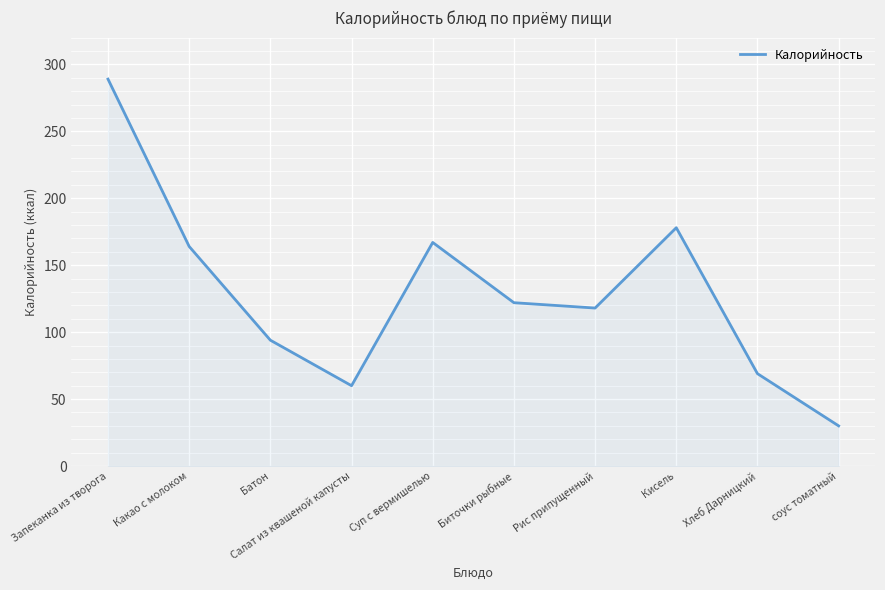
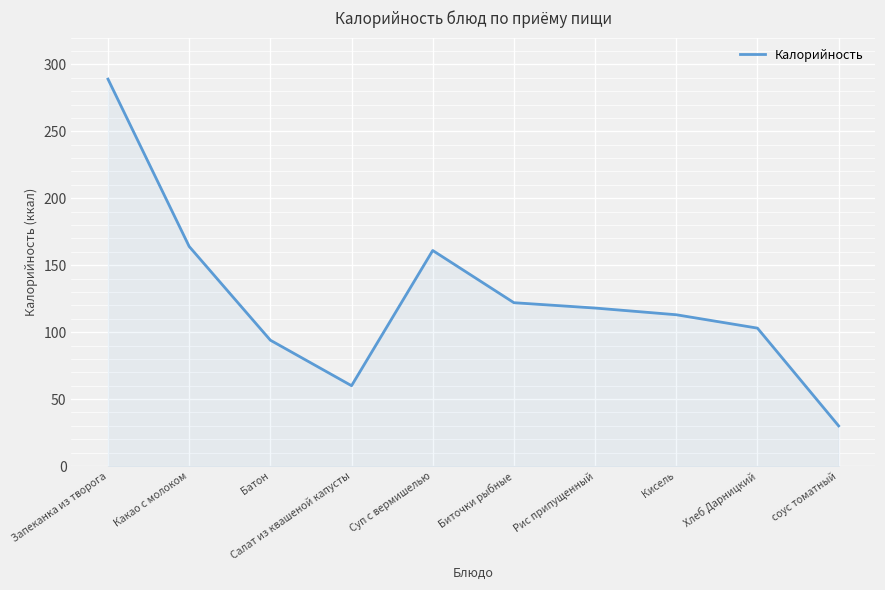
Суп с вермишелью: 167 -> 161
Кисель: 178 -> 113
Хлеб Дарницкий: 69 -> 103
